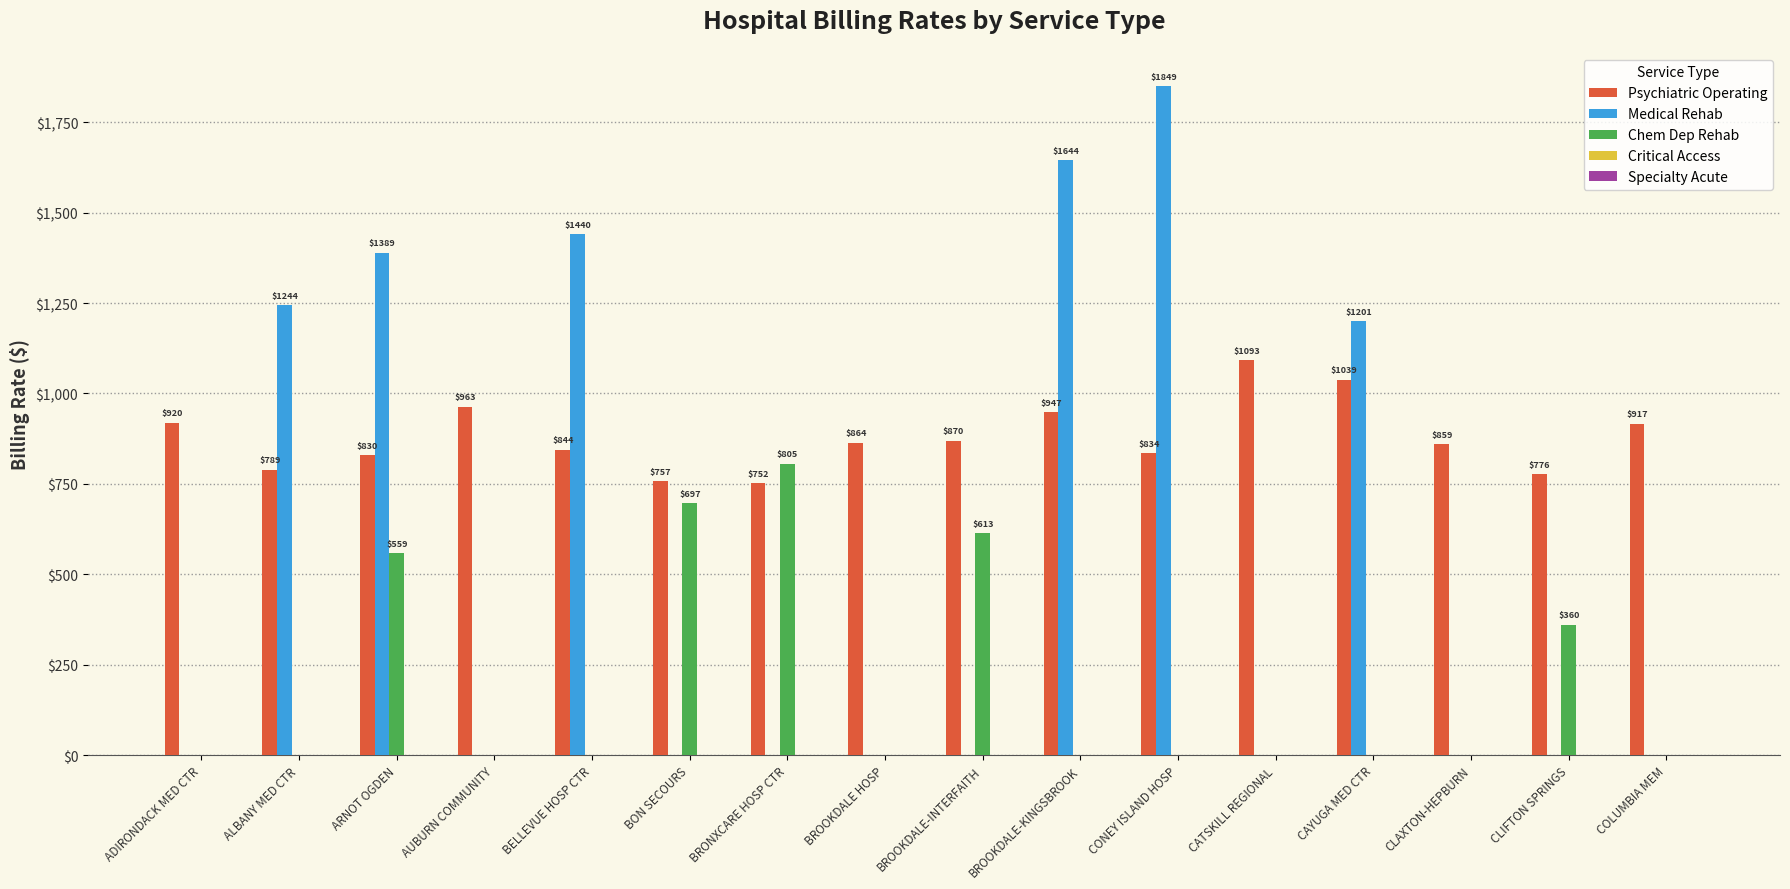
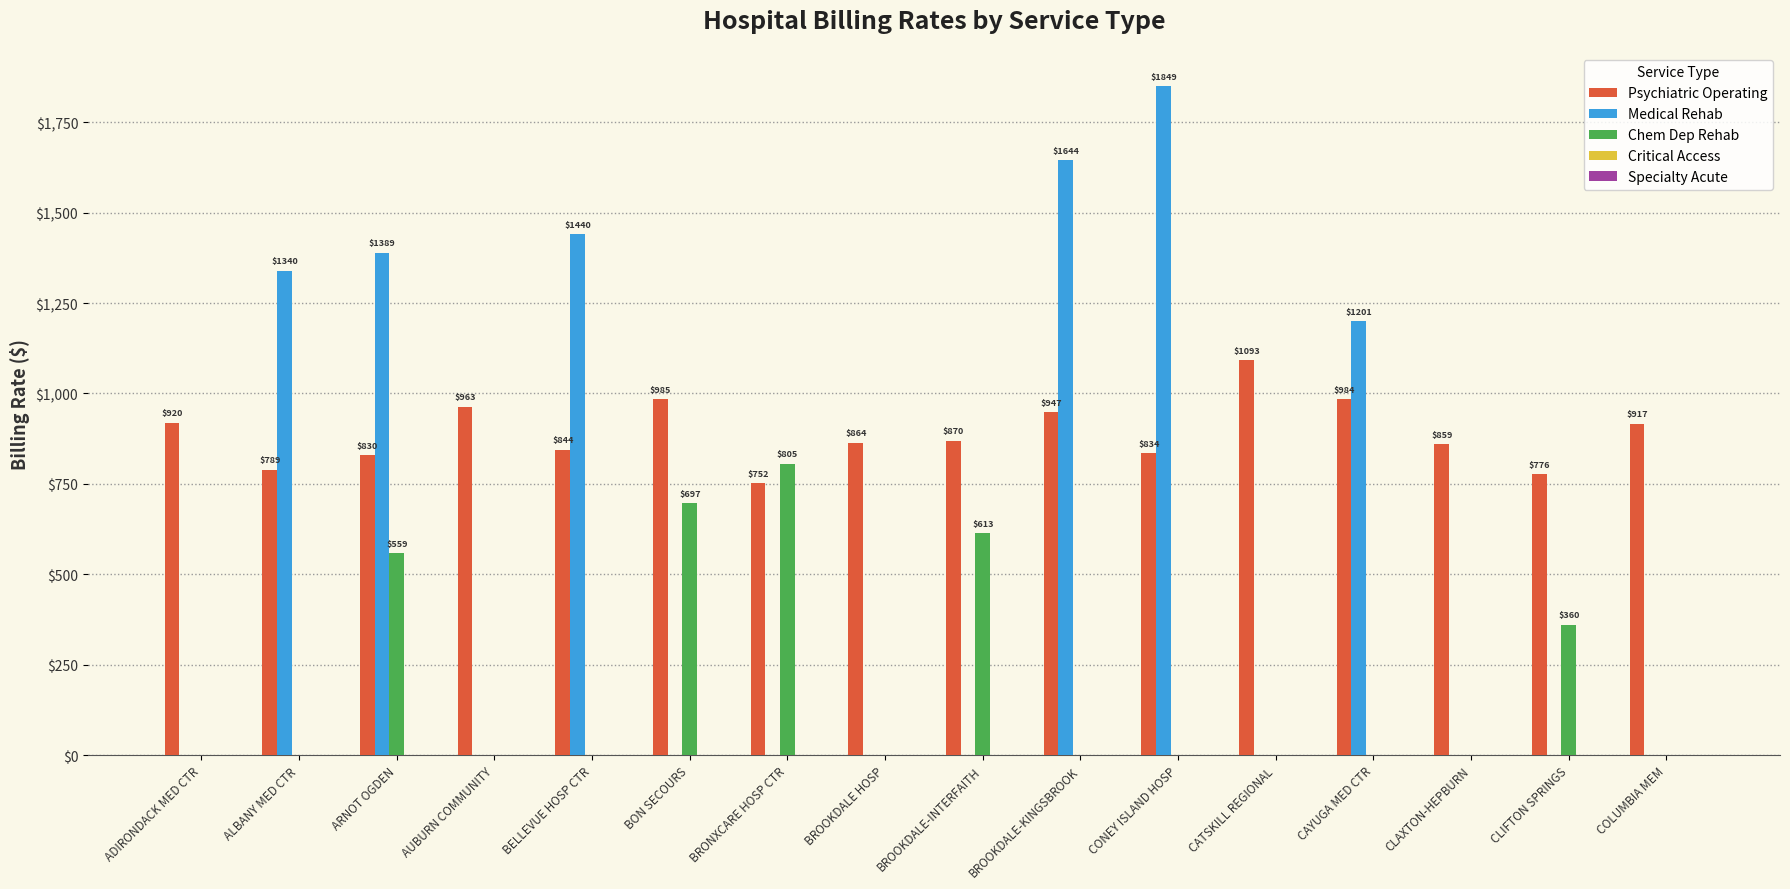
Medical Rehab, ALBANY MED CTR: $1244 -> $1340
Psychiatric Operating, BON SECOURS: $757 -> $985
Psychiatric Operating, CAYUGA MED CTR: $1039 -> $984
